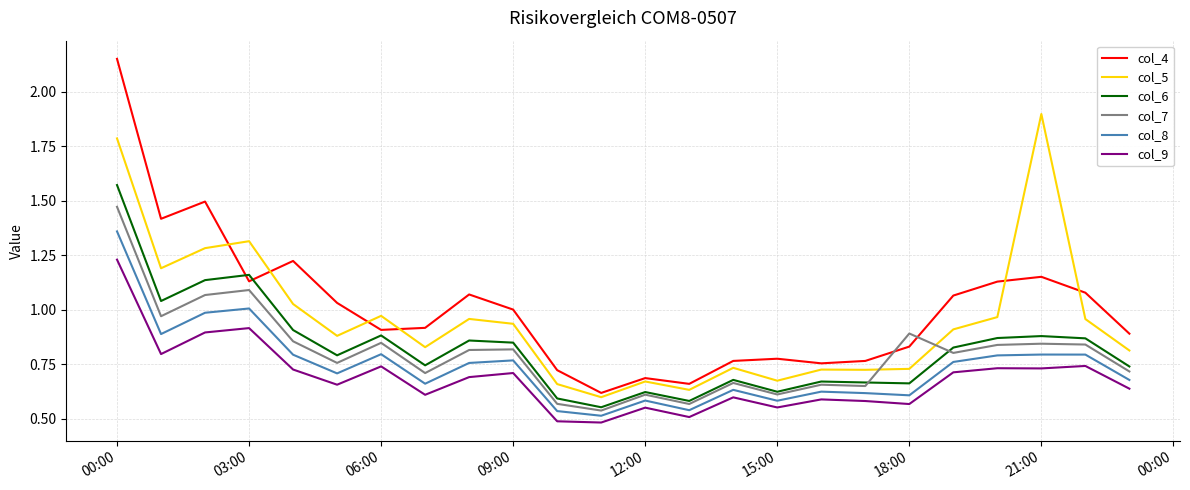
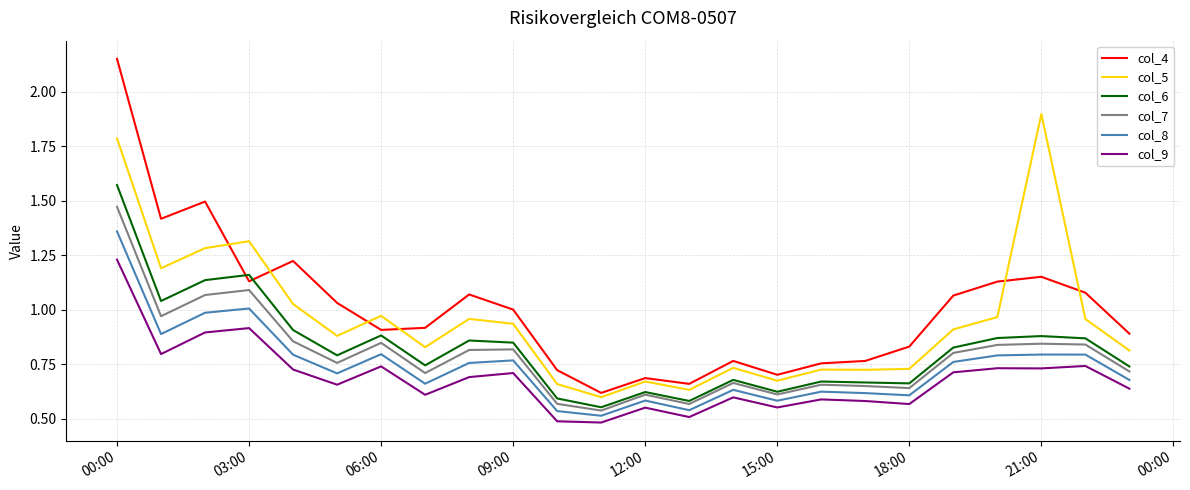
col_4, 15:00: 0.78 -> 0.70
col_7, 18:00: 0.89 -> 0.64
